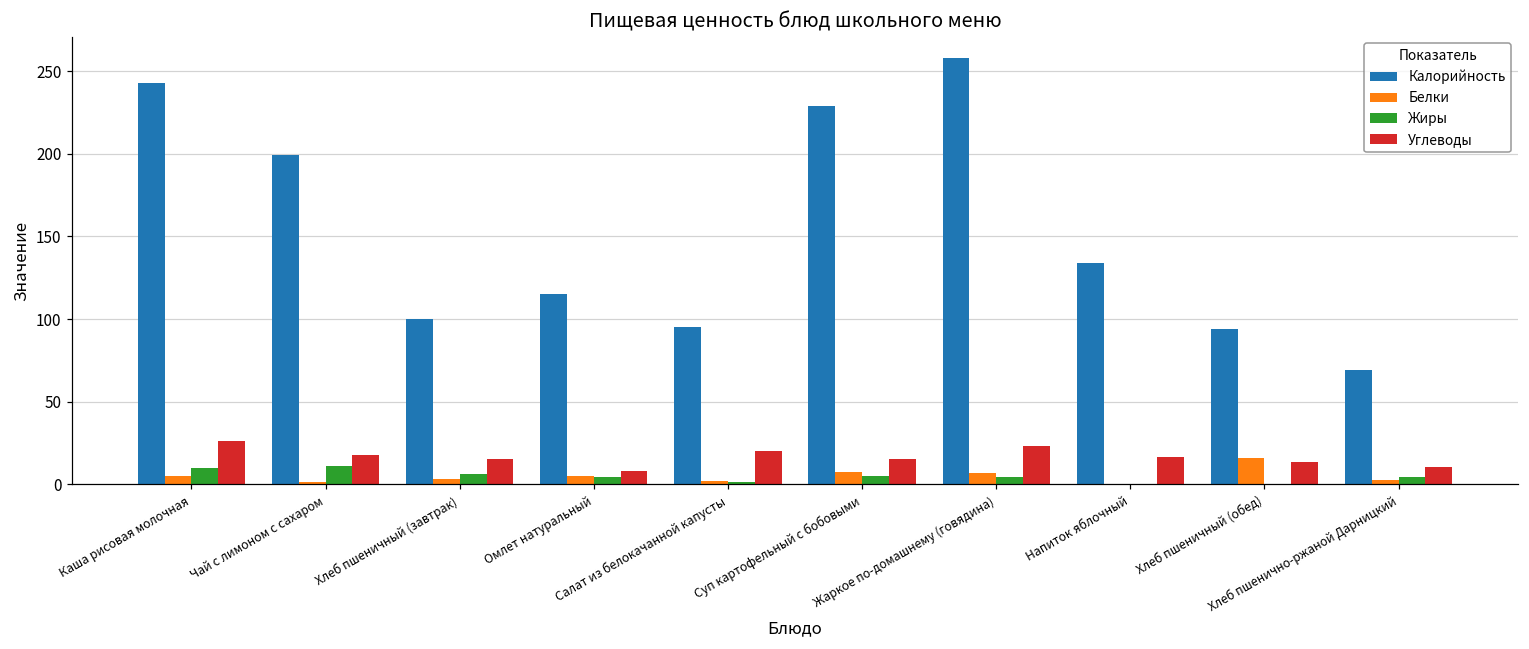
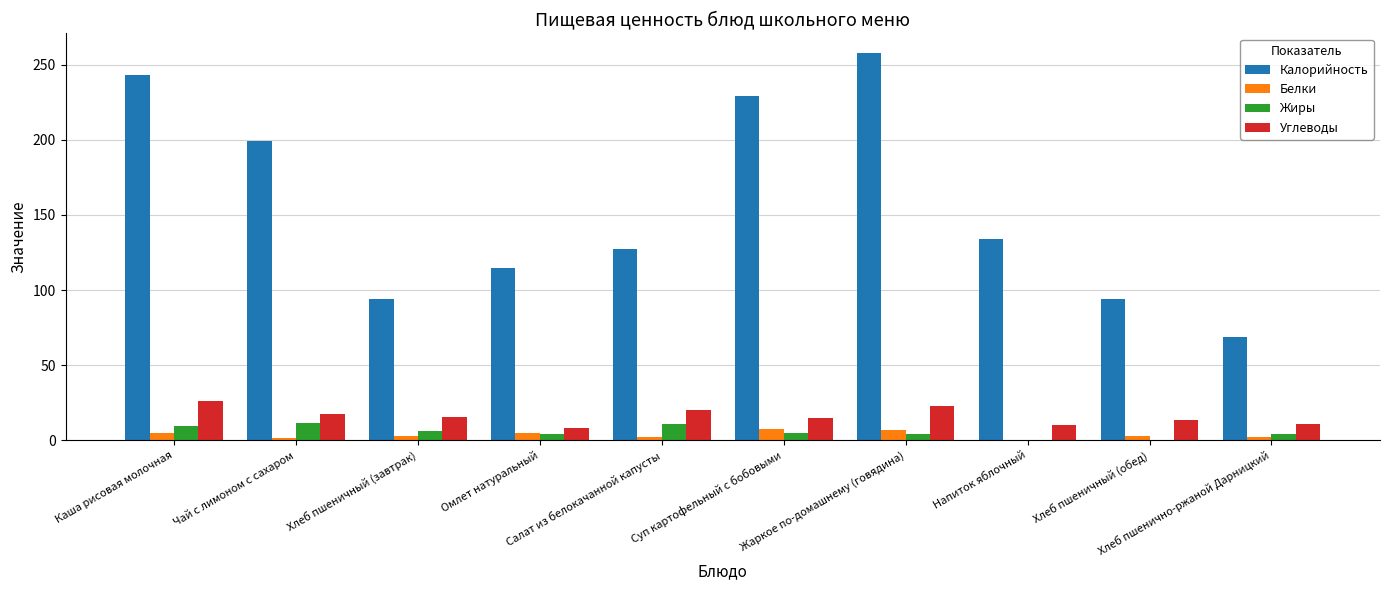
Калорийность, Хлеб пшеничный (завтрак): 100 -> 94
Калорийность, Салат из белокачанной капусты: 95 -> 127
Жиры, Салат из белокачанной капусты: 2 -> 11
Углеводы, Напиток яблочный: 16 -> 10
Белки, Хлеб пшеничный (обед): 16 -> 3
